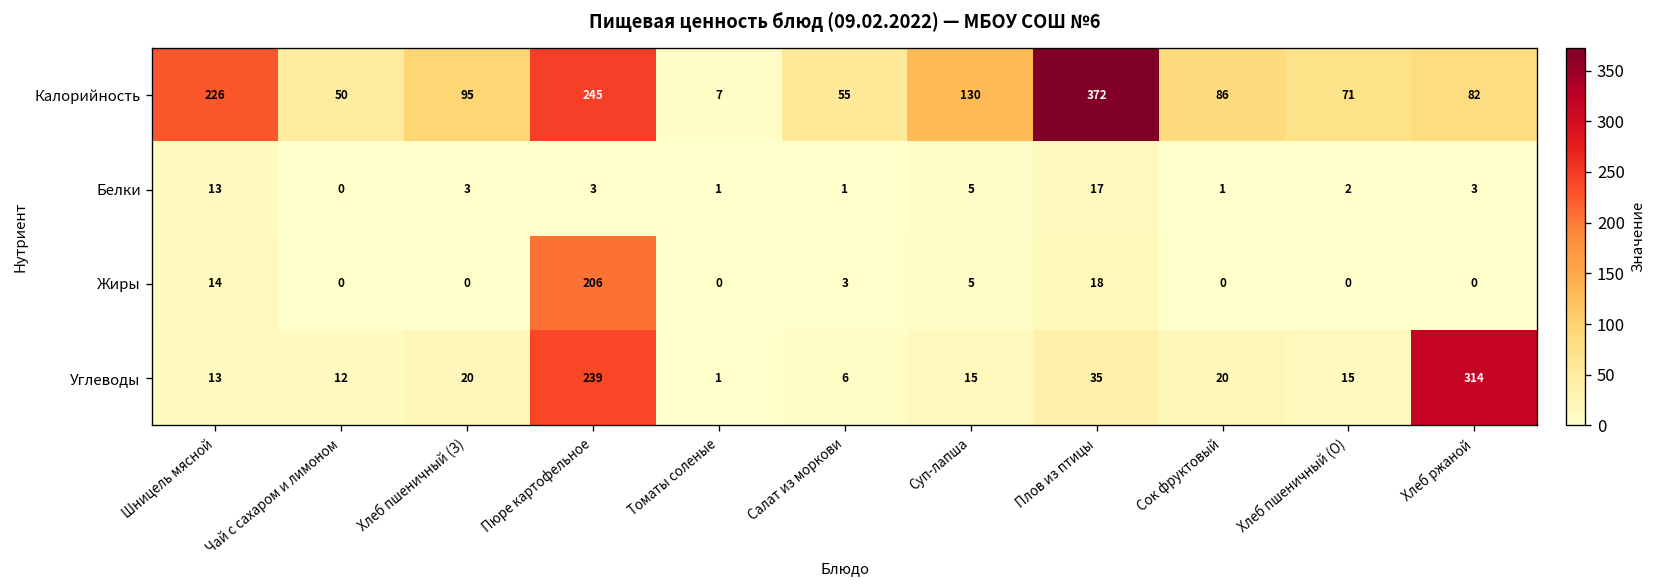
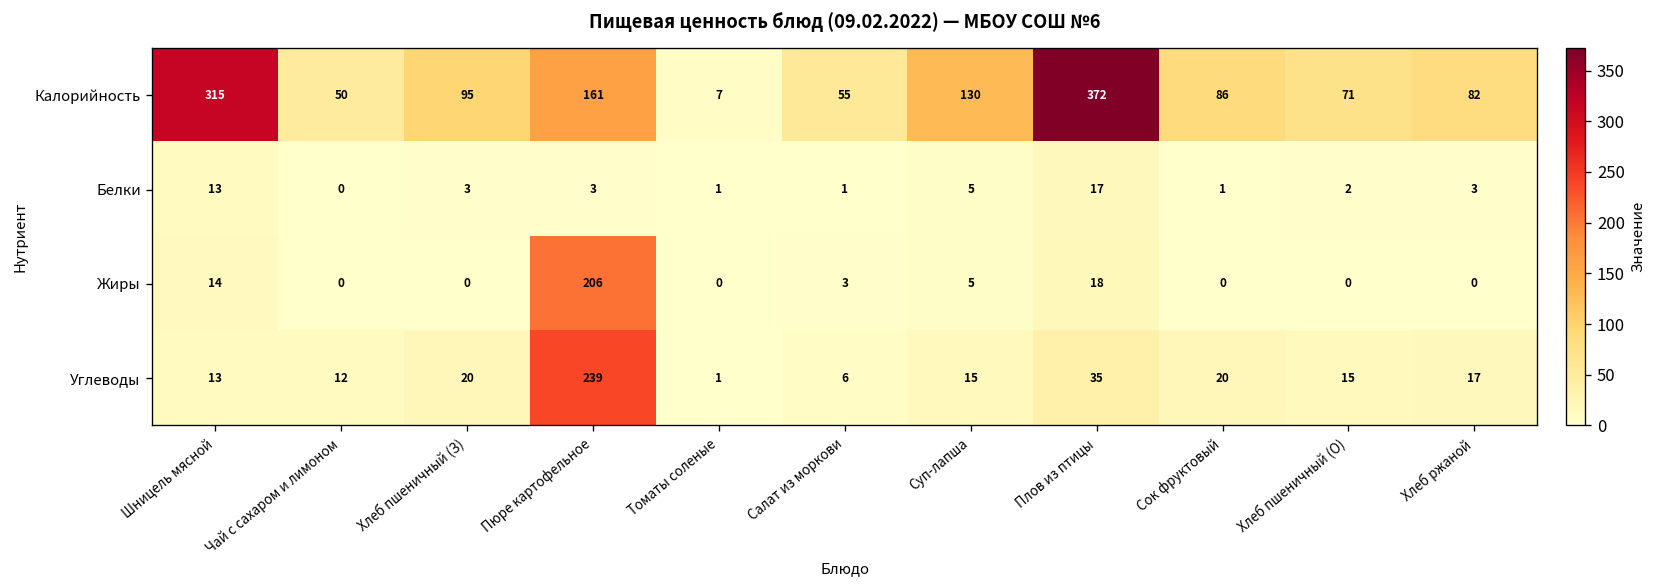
Калорийность, Шницель мясной: 226 -> 315
Калорийность, Пюре картофельное: 245 -> 161
Углеводы, Хлеб ржаной: 314 -> 17
